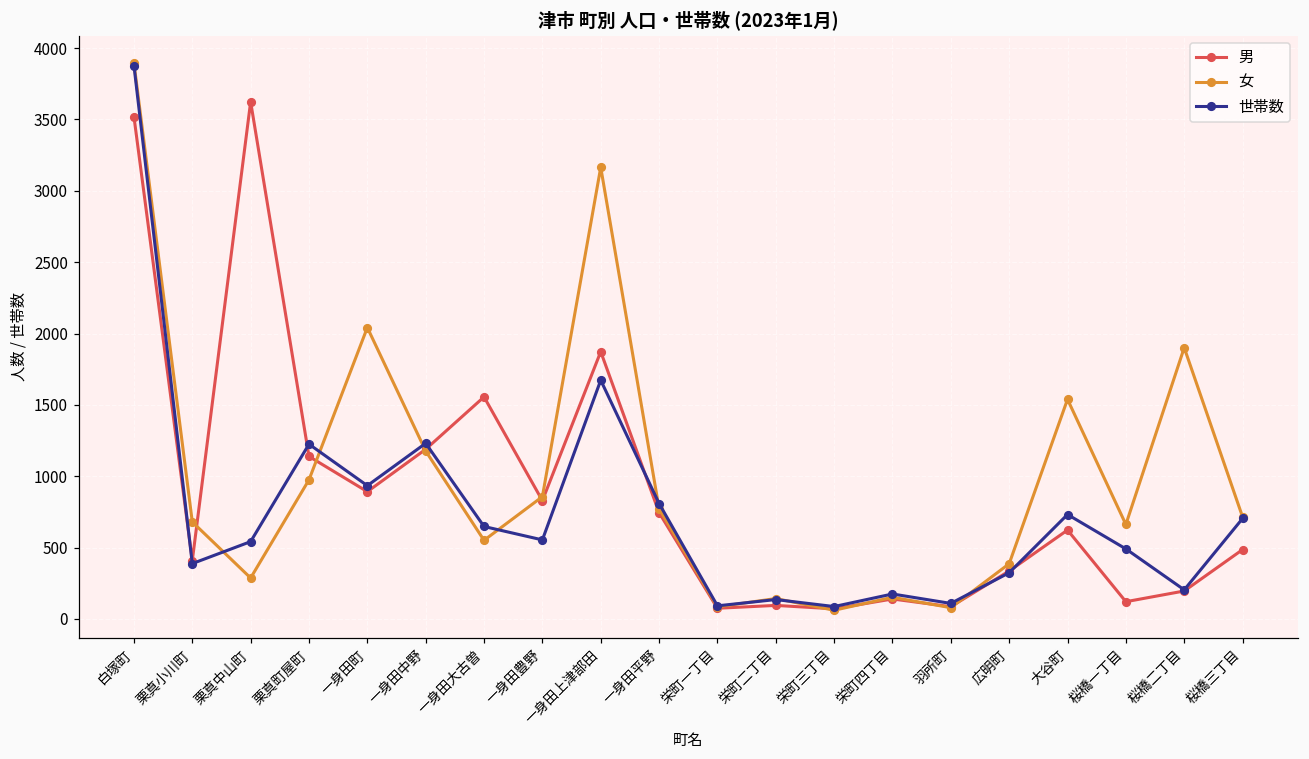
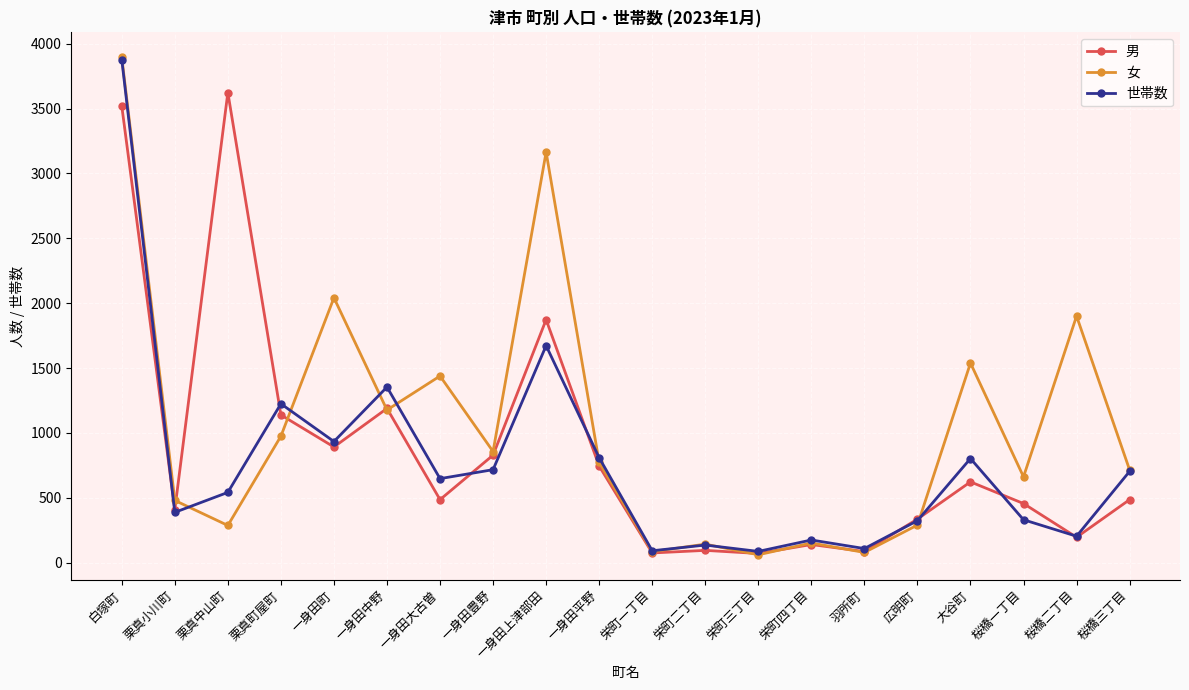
女, 栗真小川町: 680 -> 480
世帯数, 一身田中野: 1230 -> 1350
男, 一身田大古曽: 1560 -> 490
女, 一身田大古曽: 550 -> 1440
世帯数, 一身田豊野: 550 -> 720
女, 広明町: 390 -> 290
世帯数, 大谷町: 730 -> 800
男, 桜橋一丁目: 120 -> 460
世帯数, 桜橋一丁目: 490 -> 330
